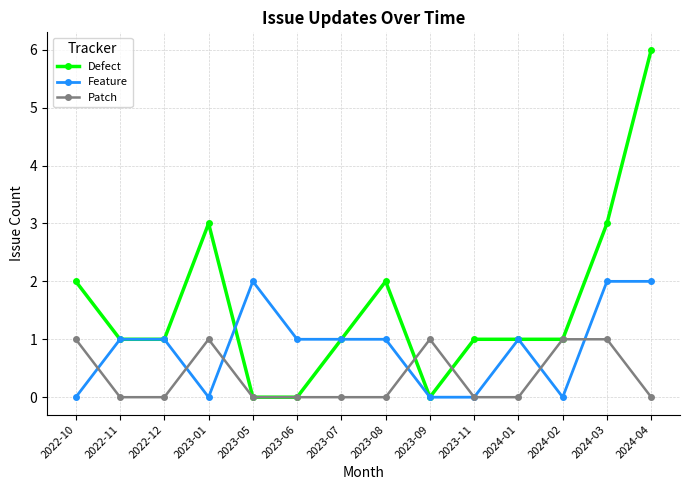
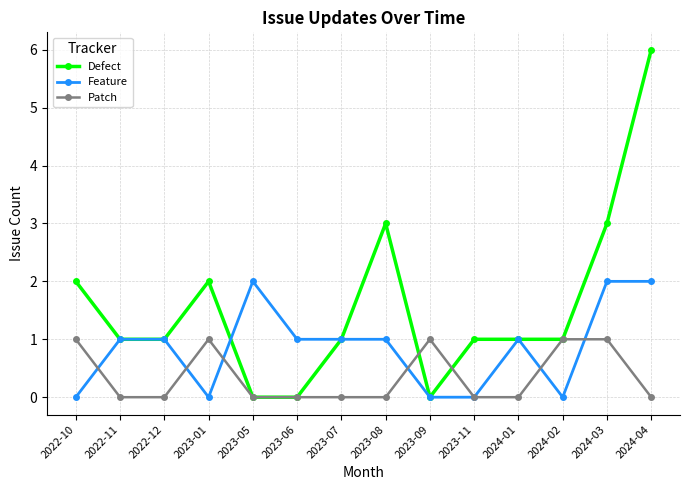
Defect, 2023-01: 3 -> 2
Defect, 2023-08: 2 -> 3
